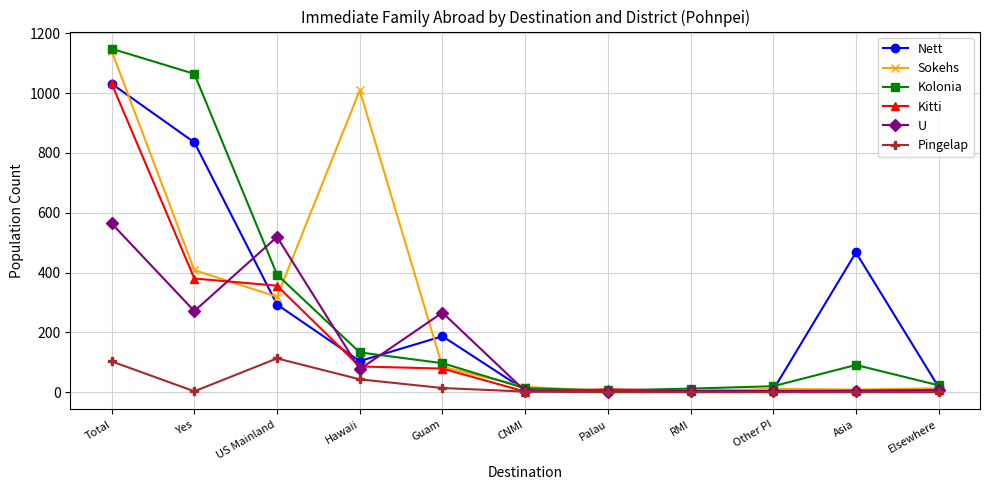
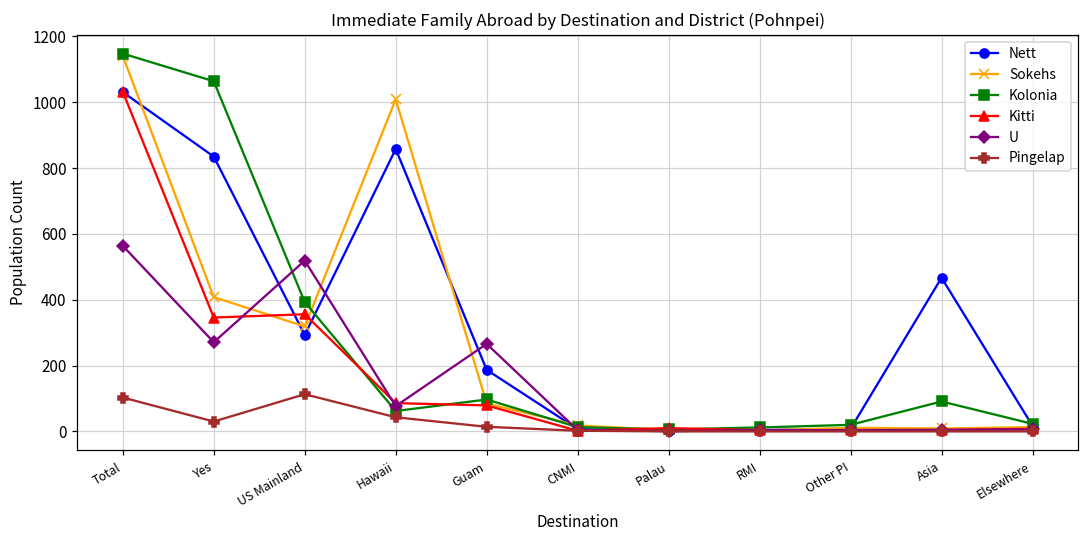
Kitti, Yes: 380 -> 350
Pingelap, Yes: 0 -> 30
Nett, Hawaii: 100 -> 860
Kolonia, Hawaii: 130 -> 60
